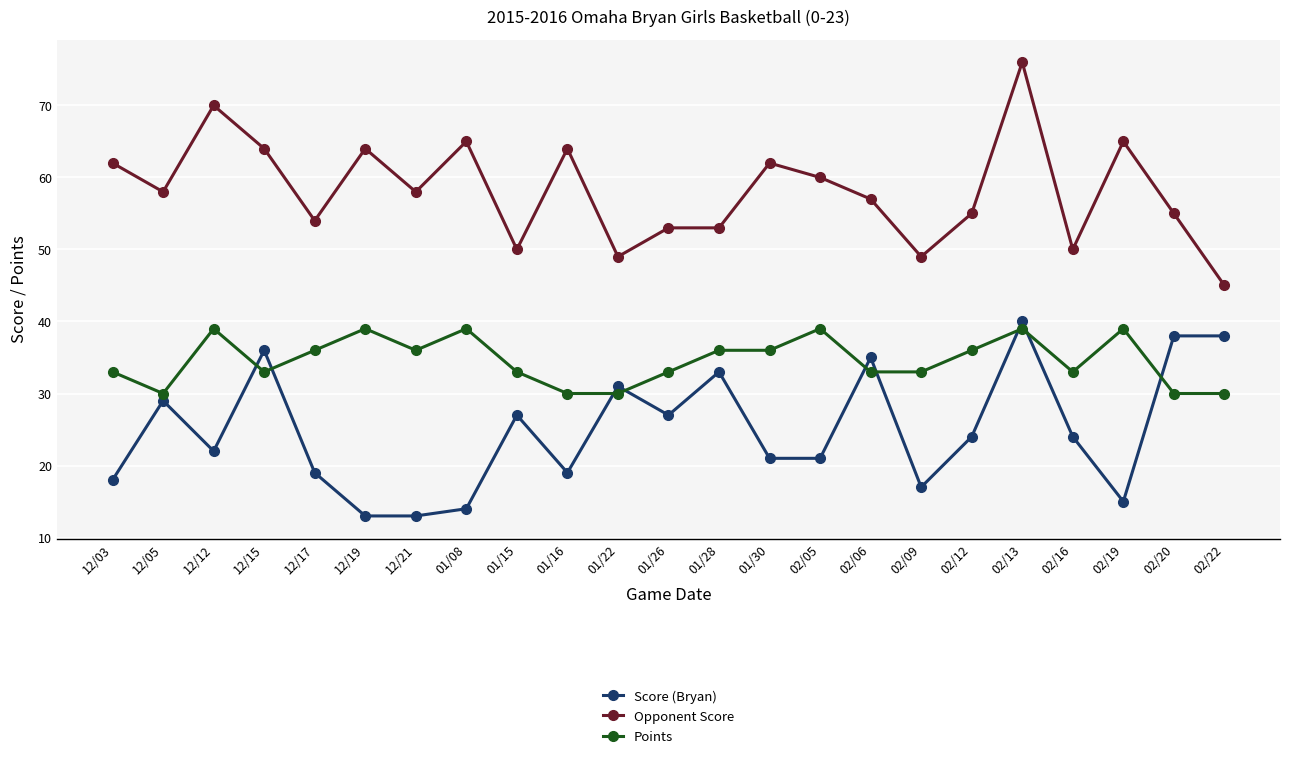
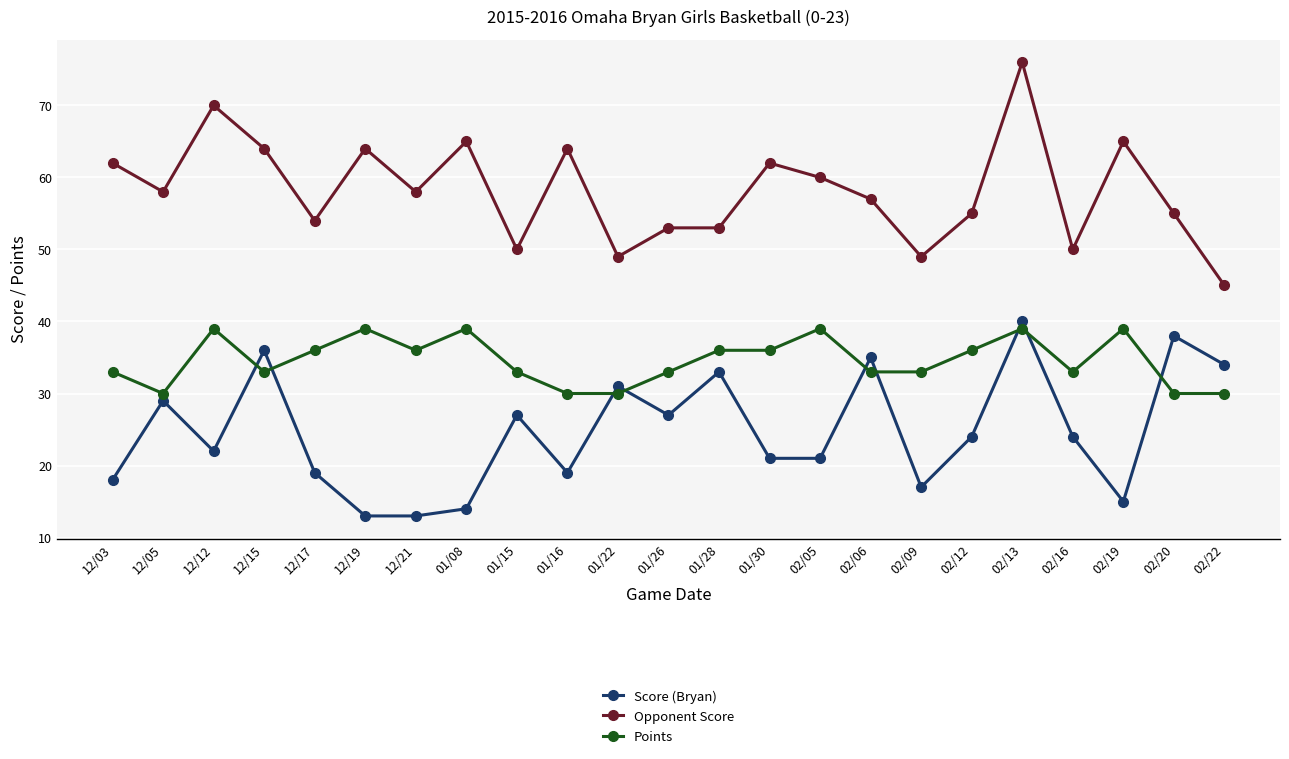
Score (Bryan), 02/22: 38 -> 34
